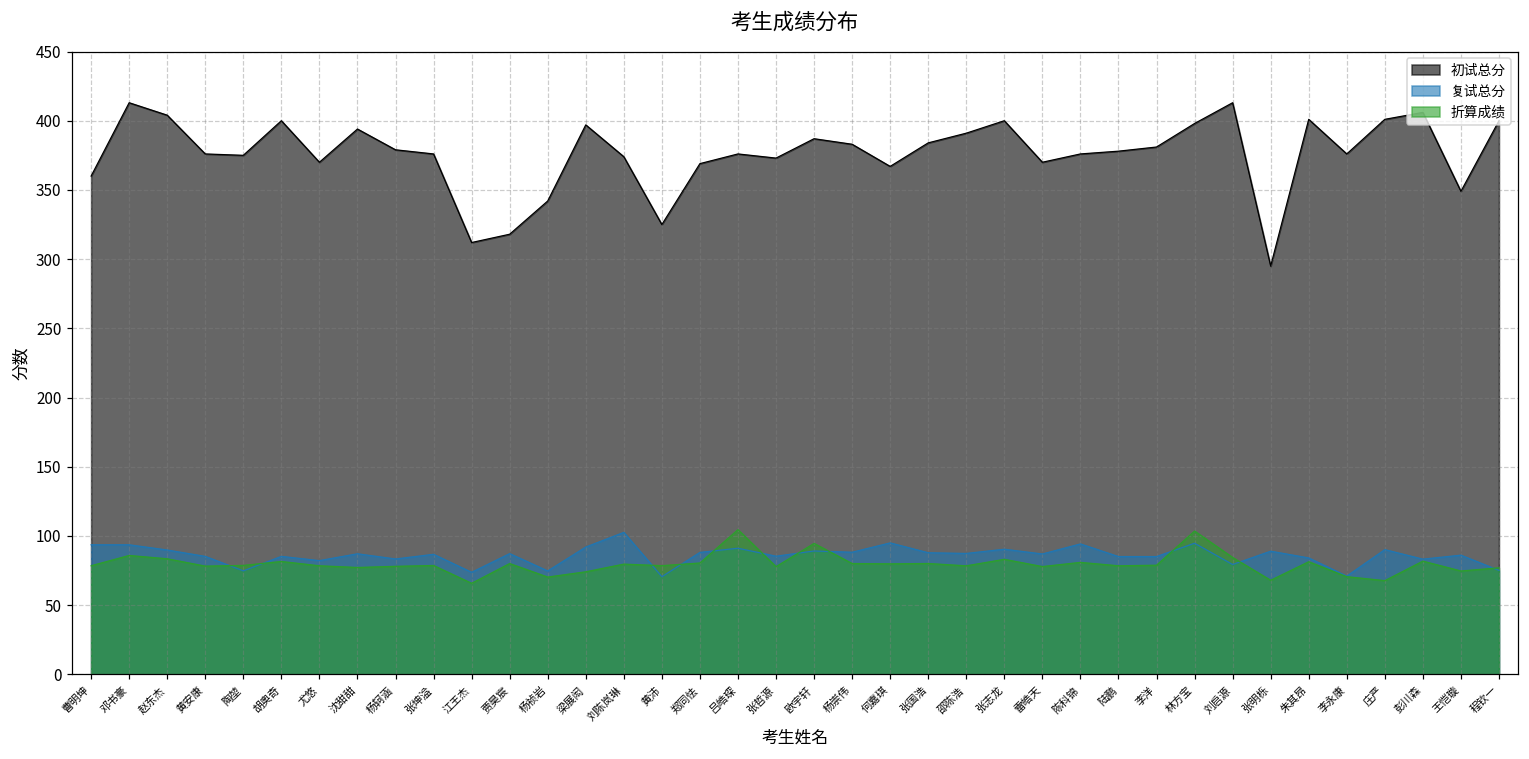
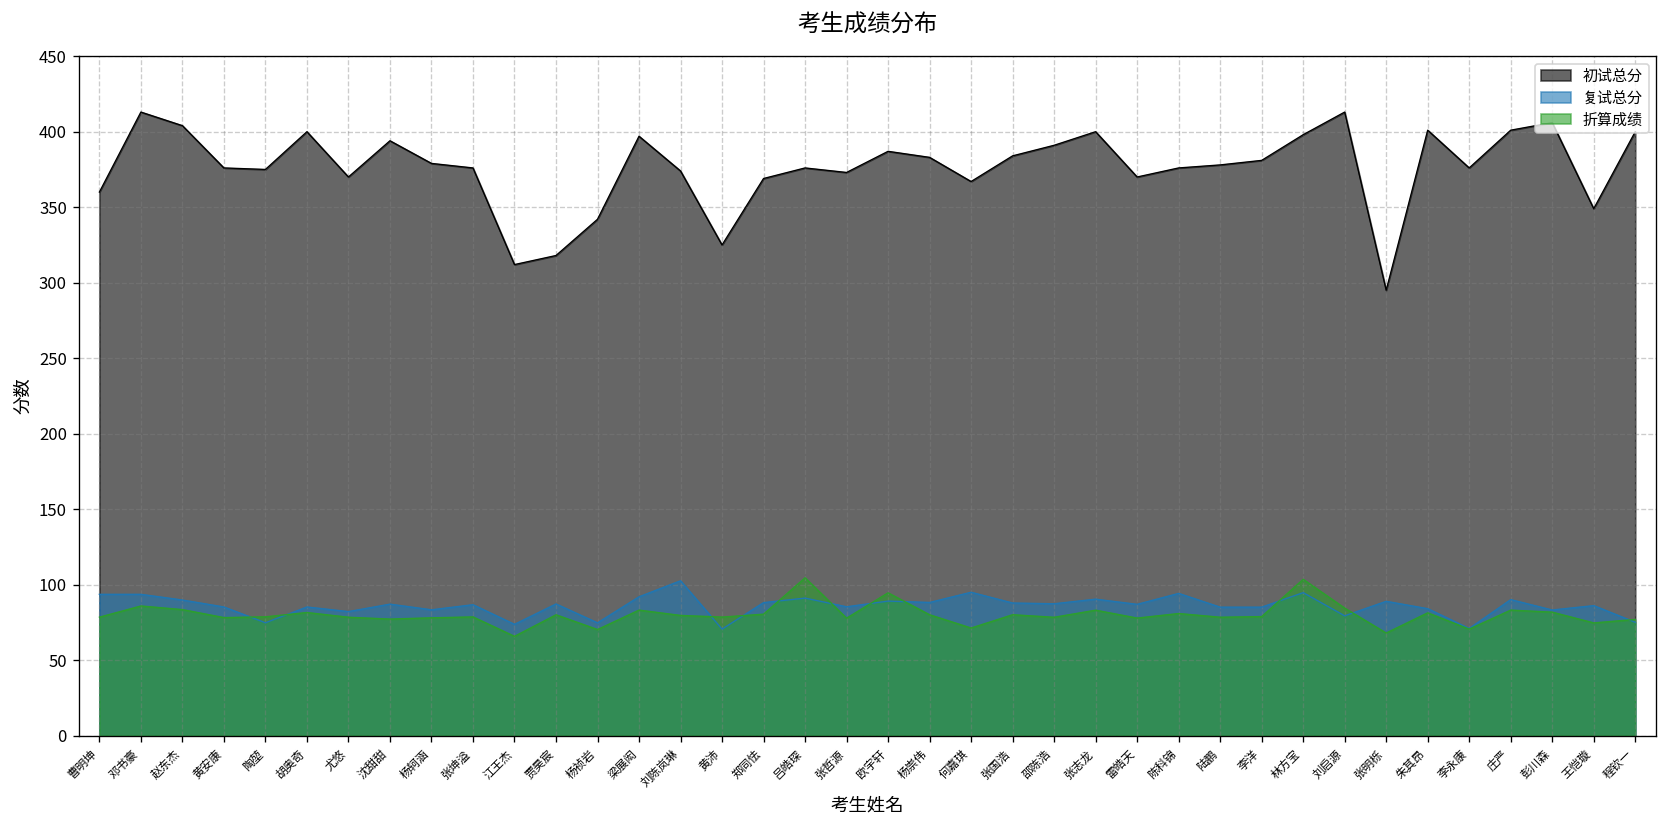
折算成绩, 梁展闳: 74 -> 83
折算成绩, 何嘉琪: 80 -> 71
折算成绩, 庄严: 68 -> 83
